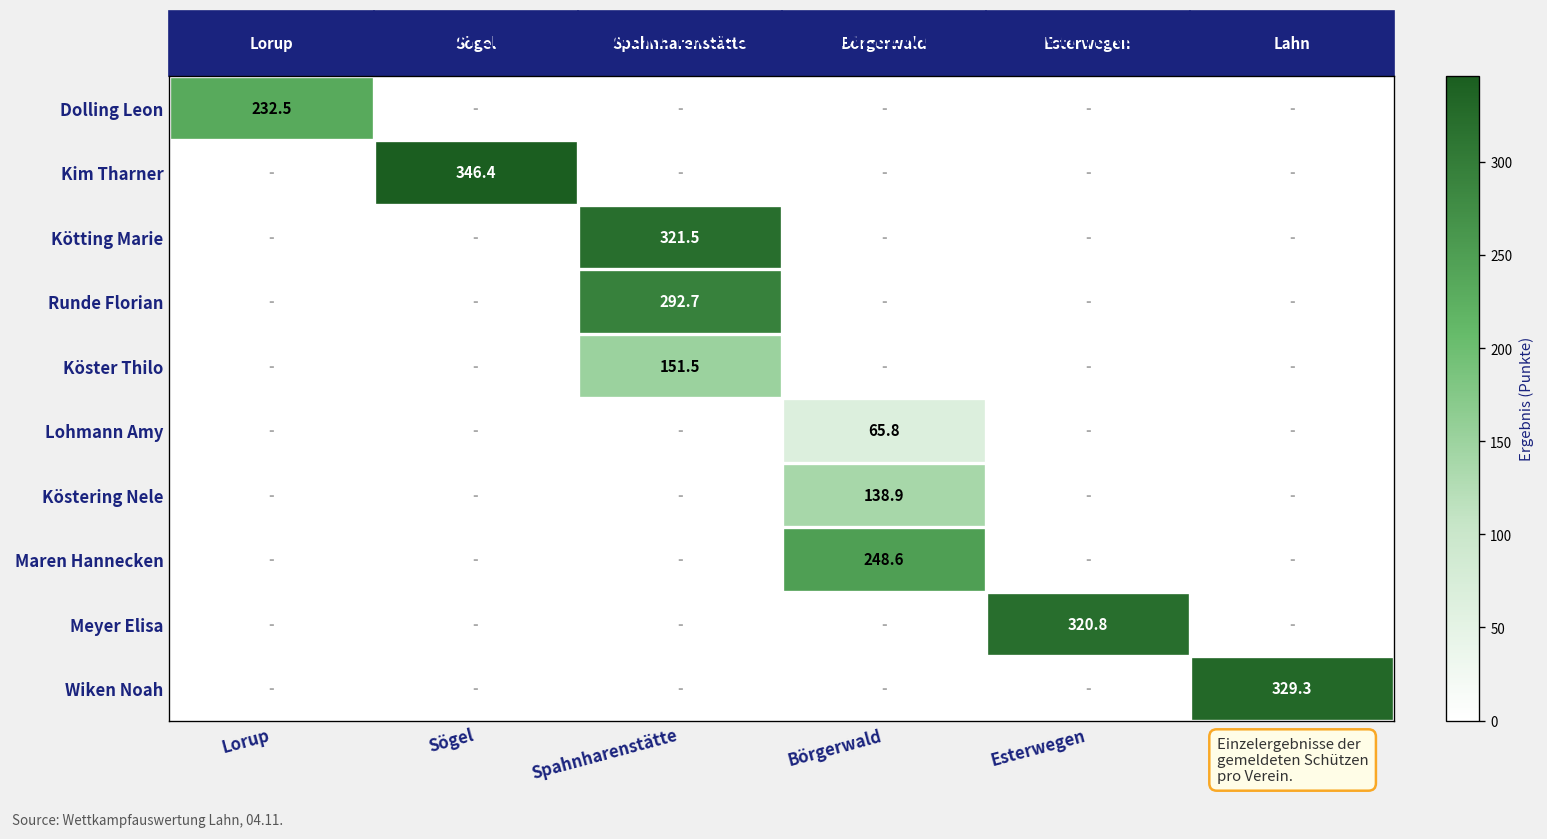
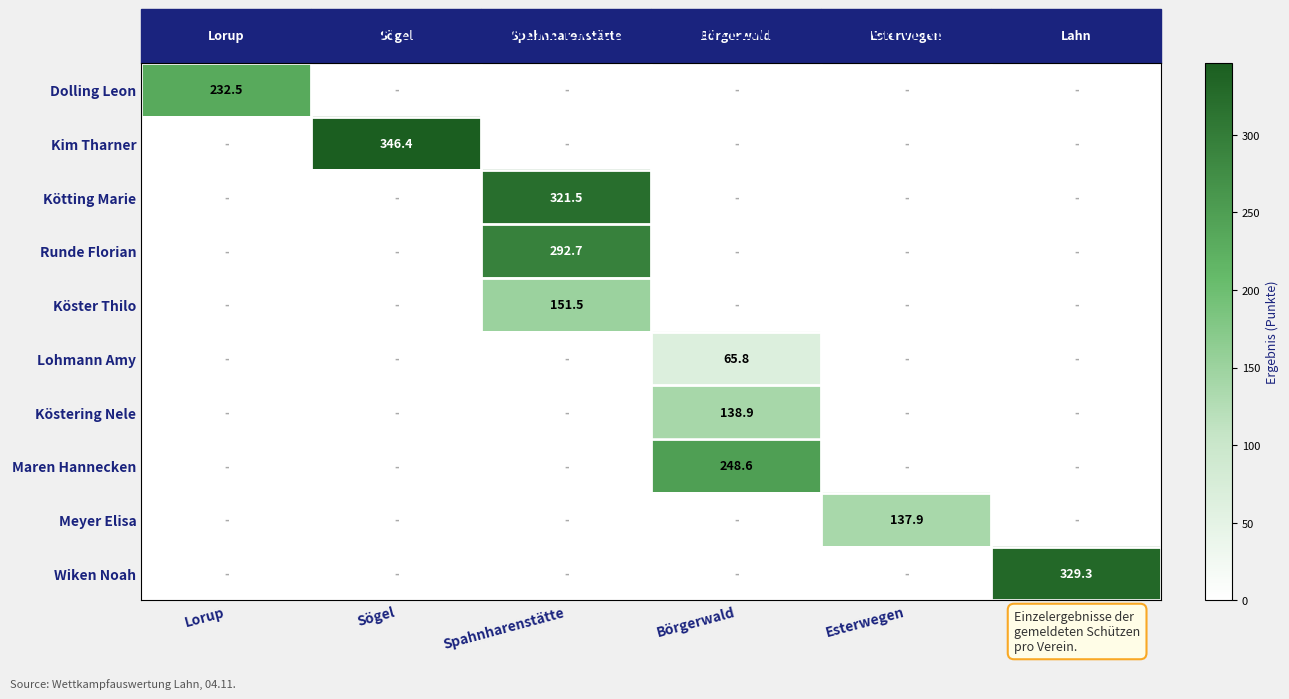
Meyer Elisa, Esterwegen: 320.8 -> 137.9
